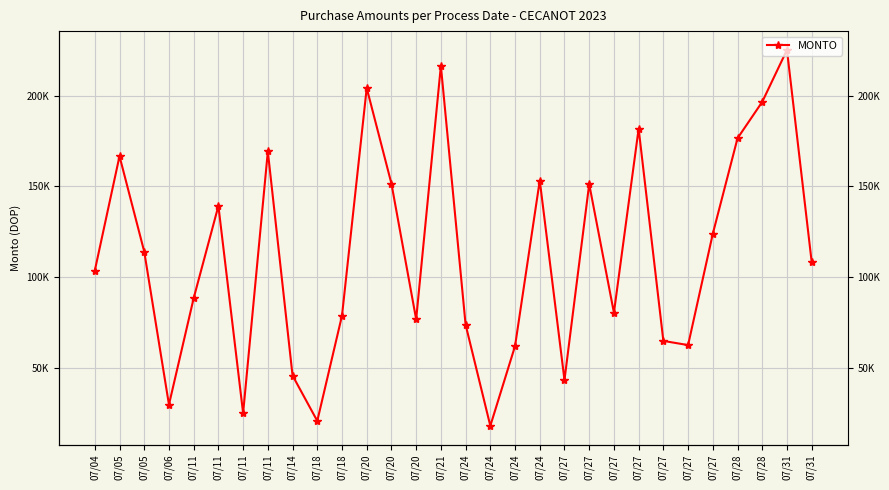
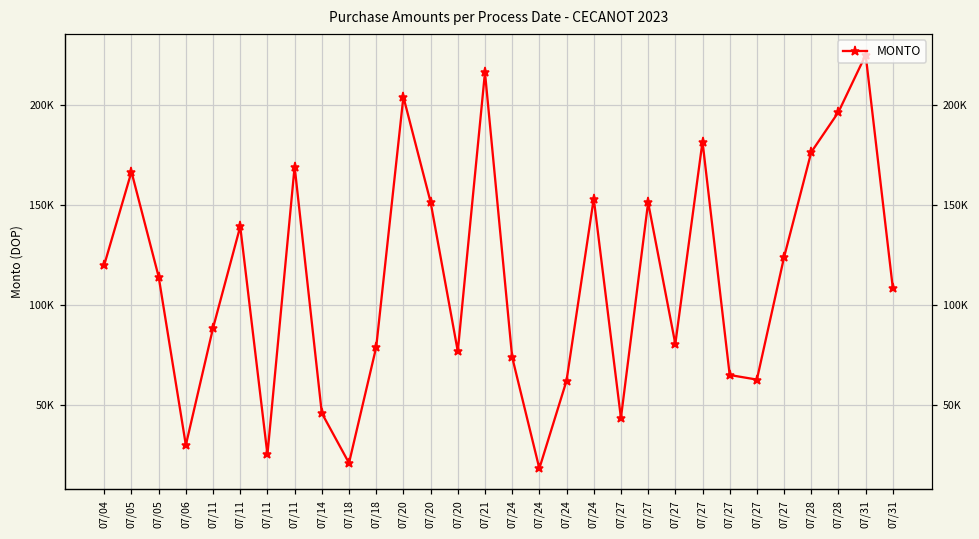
07/04: 104000 -> 120000
